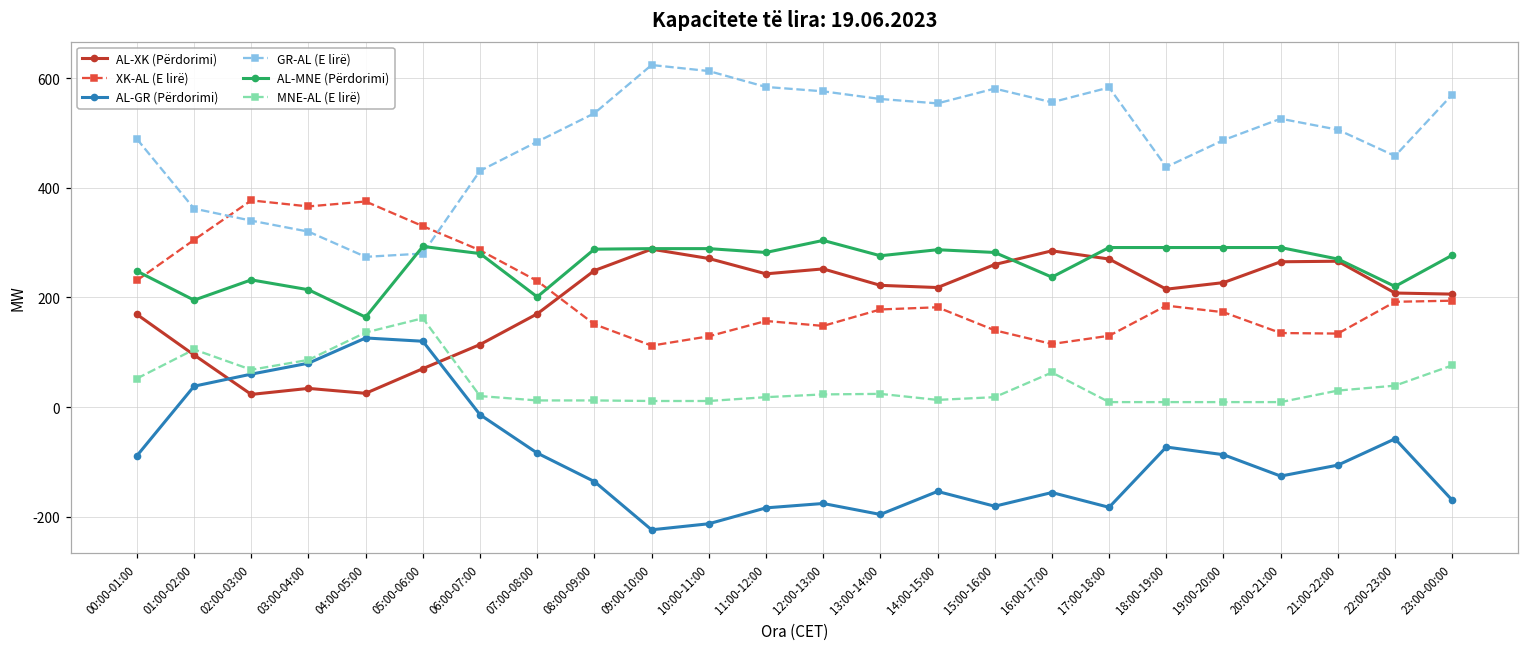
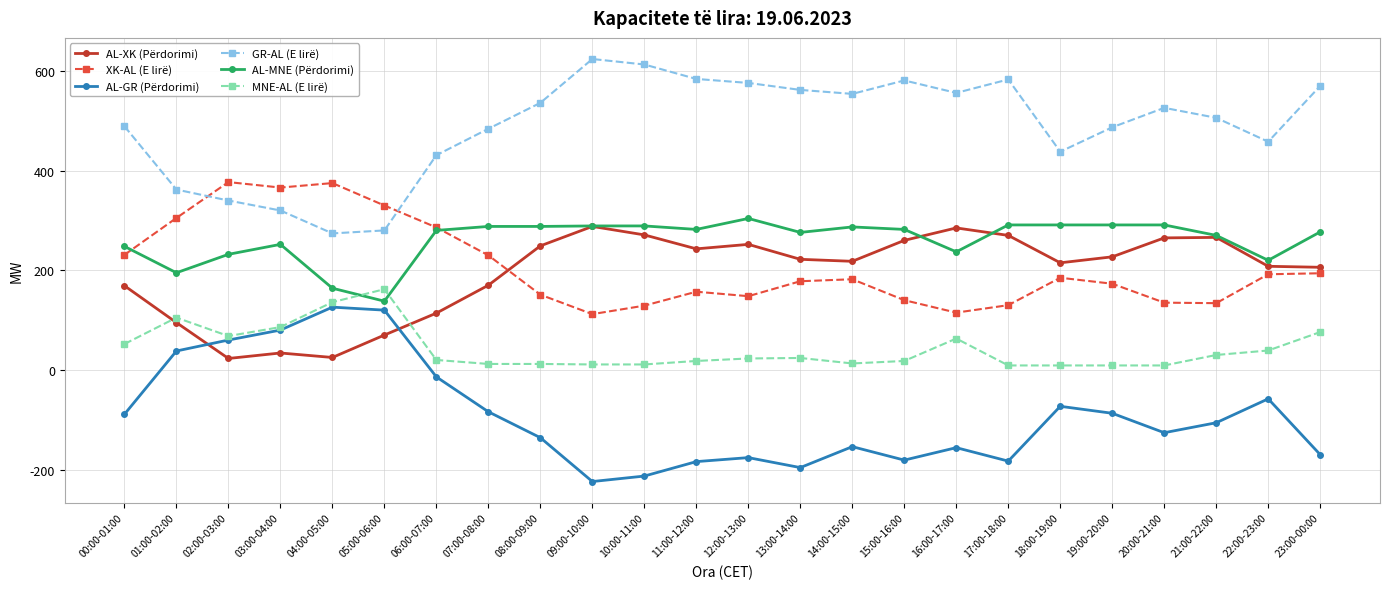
AL-MNE (Përdorimi), 03:00-04:00: 210 -> 250
AL-MNE (Përdorimi), 05:00-06:00: 290 -> 140
AL-MNE (Përdorimi), 07:00-08:00: 200 -> 290
